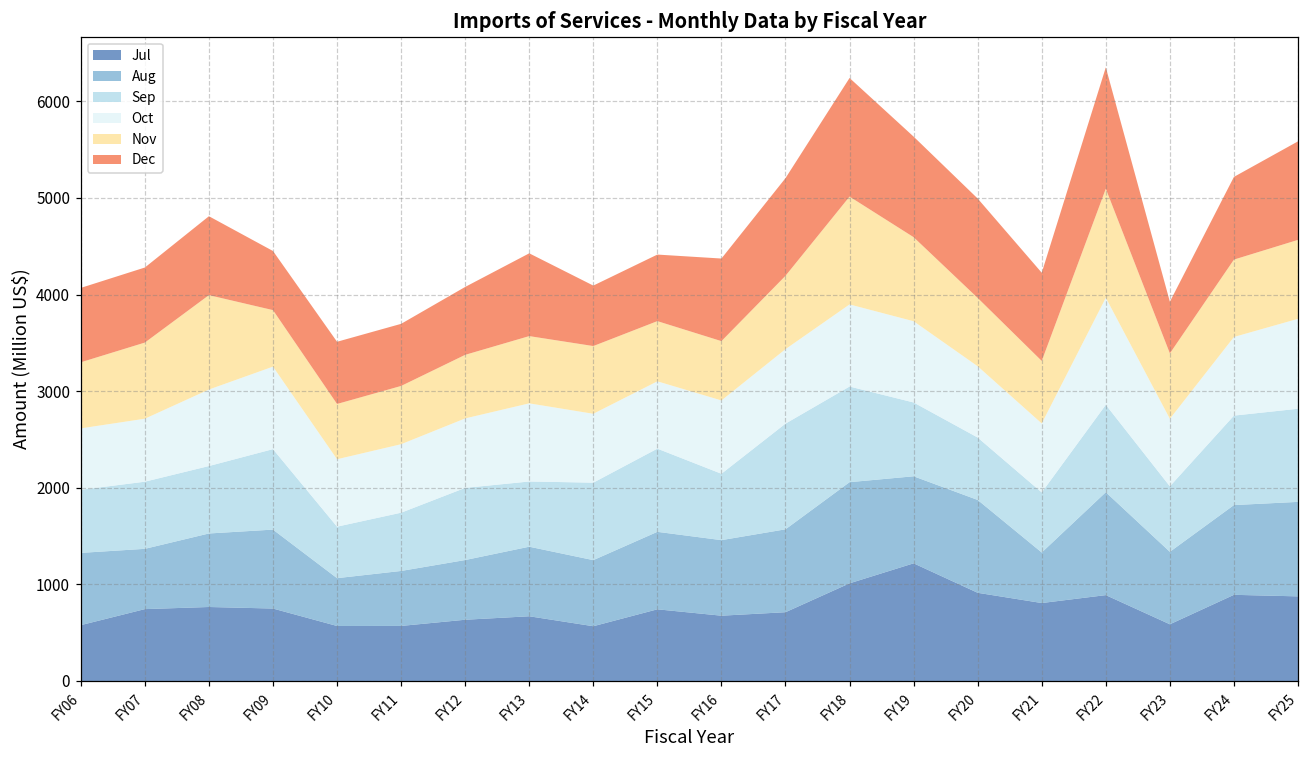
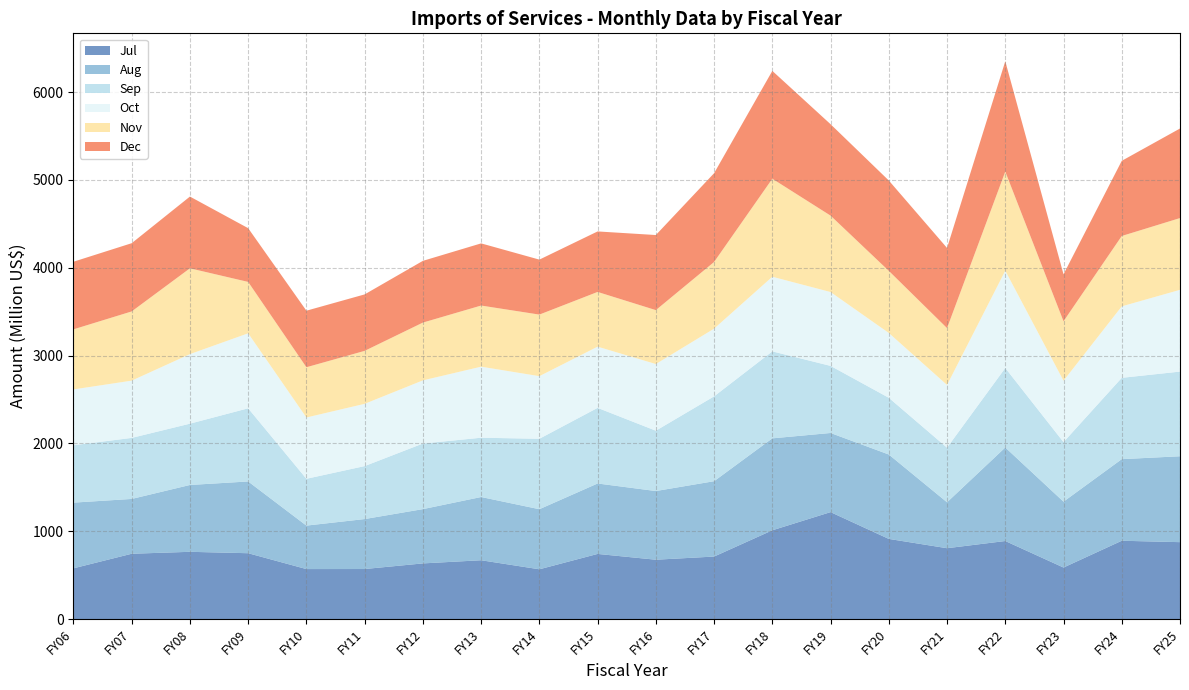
Dec, FY13: 900 -> 700
Sep, FY17: 1100 -> 1000
